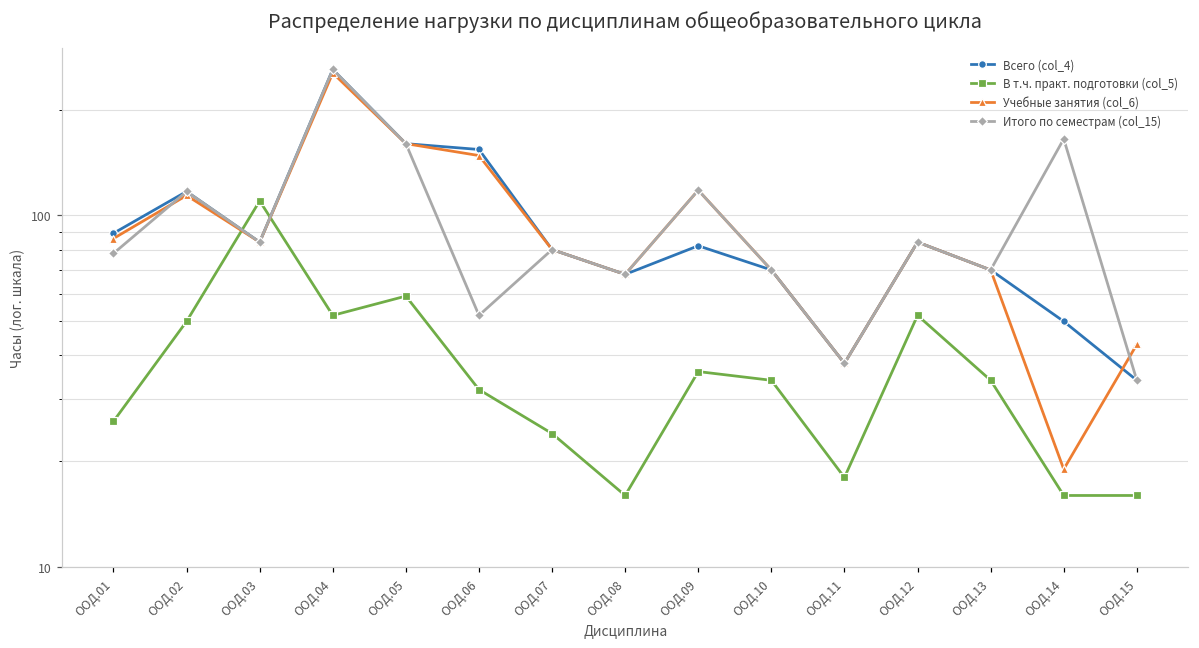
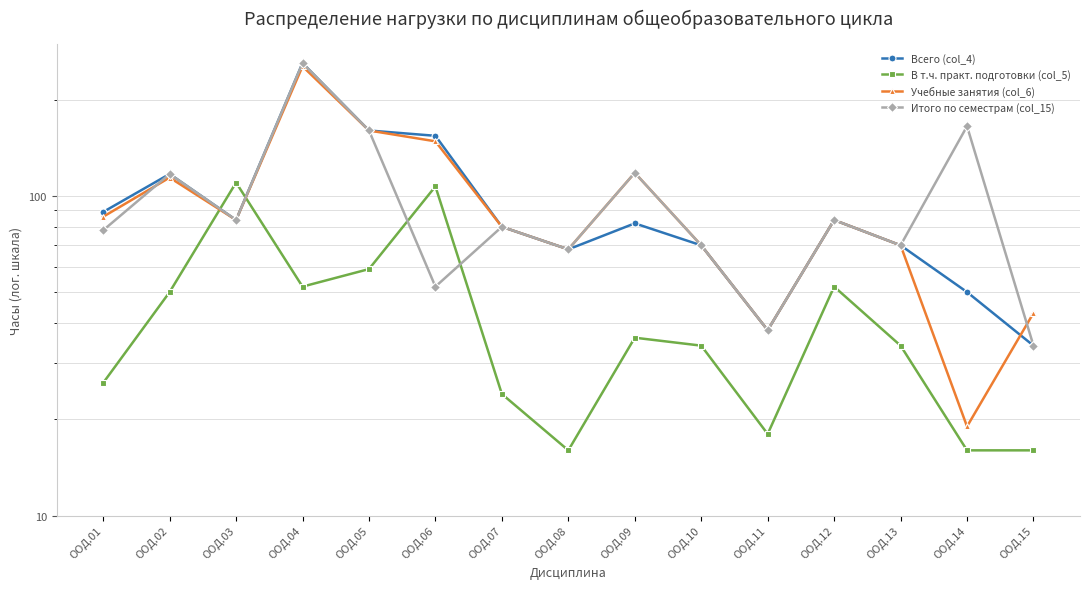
В т.ч. практ. подготовки (col_5), ООД.06: 32 -> 107
